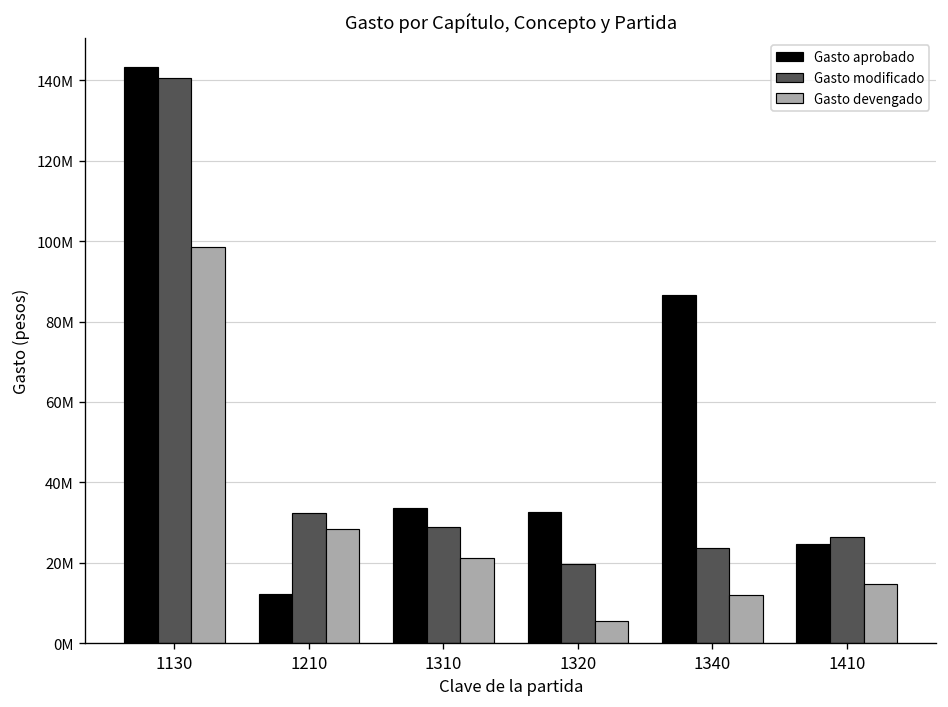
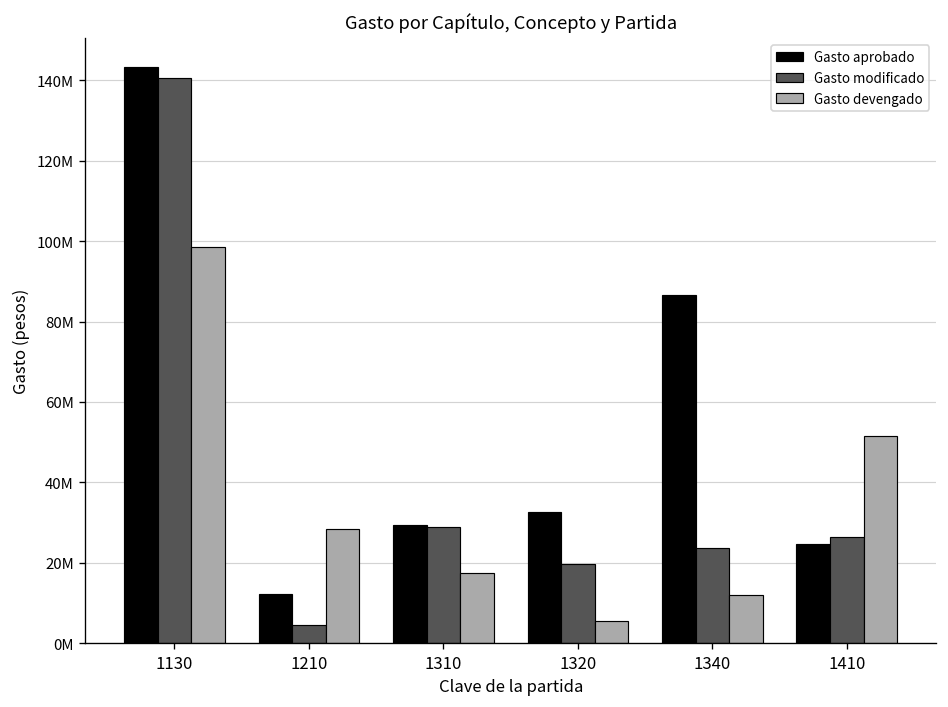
Gasto modificado, 1210: 32000000 -> 5000000
Gasto aprobado, 1310: 34000000 -> 29000000
Gasto devengado, 1310: 21000000 -> 17000000
Gasto devengado, 1410: 15000000 -> 52000000
